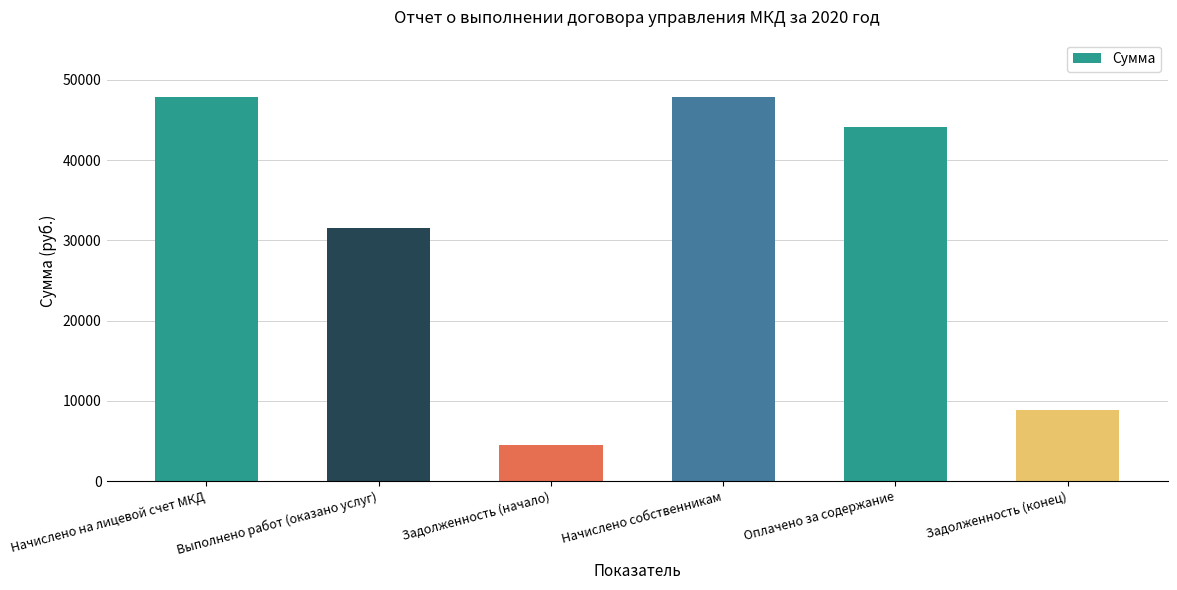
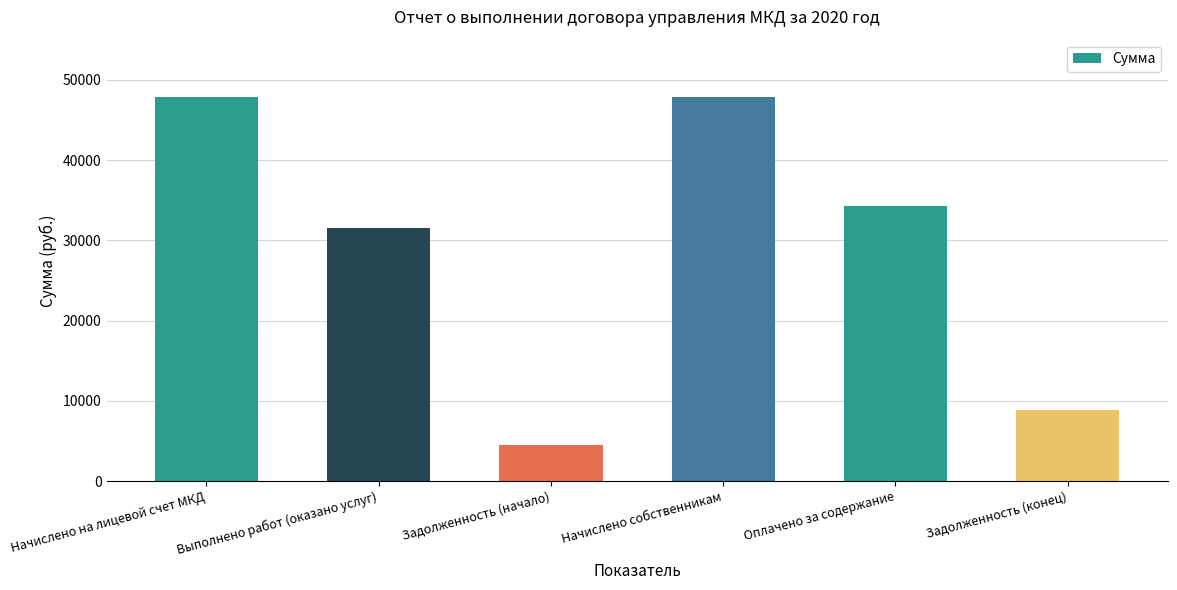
Оплачено за содержание: 44000 -> 34000
